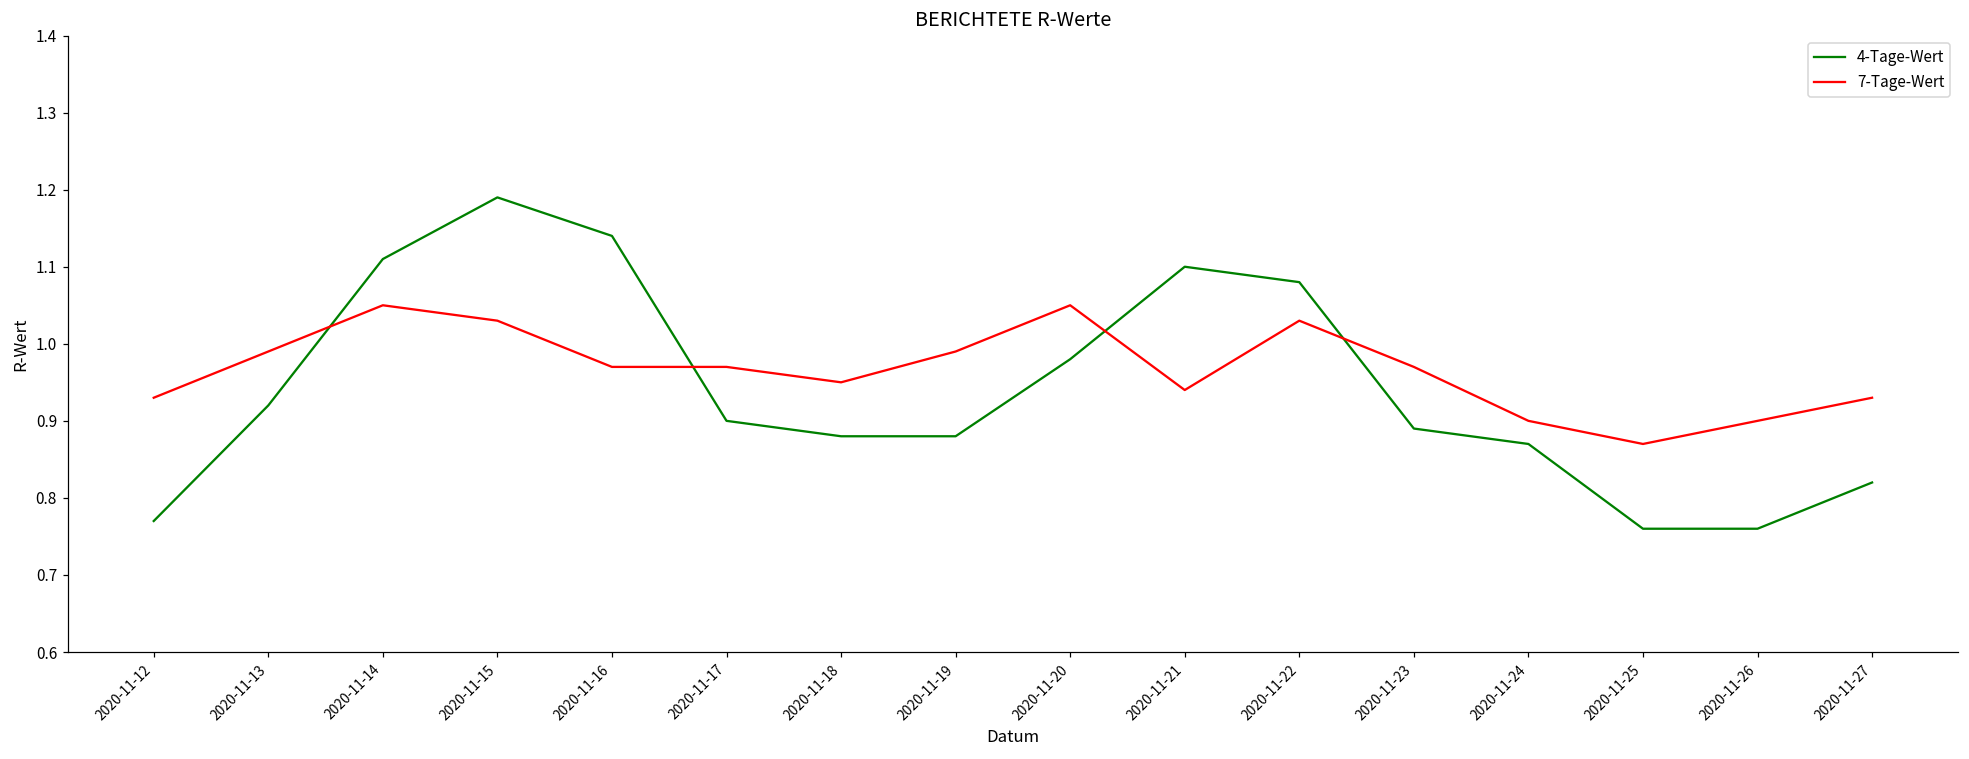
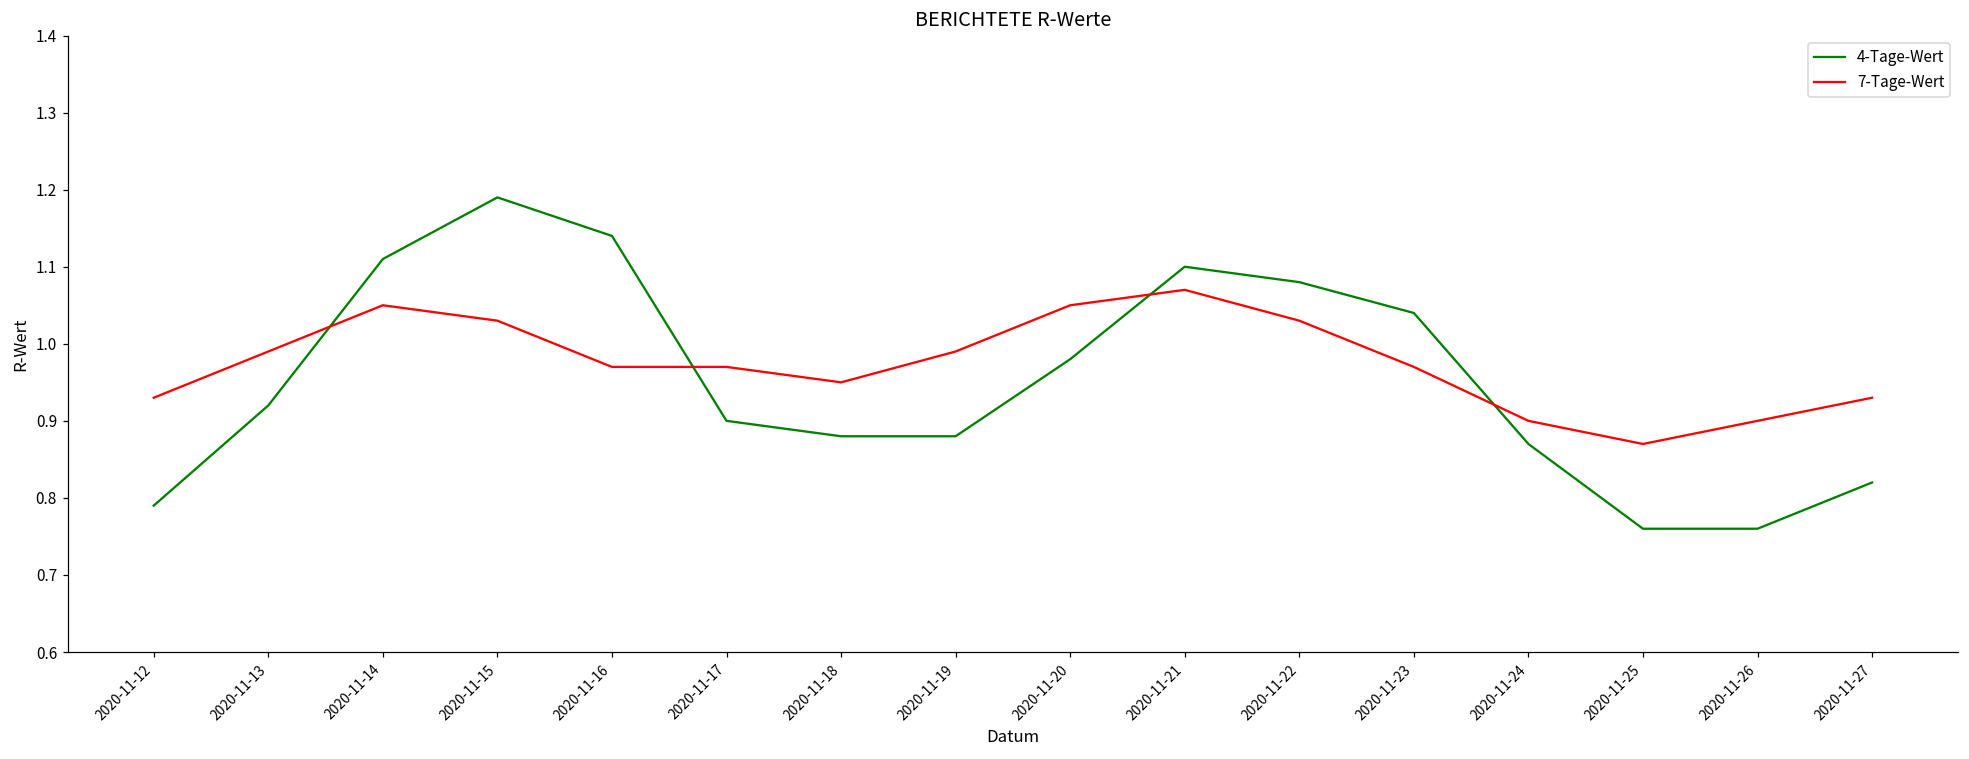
4-Tage-Wert, 2020-11-12: 0.77 -> 0.79
7-Tage-Wert, 2020-11-21: 0.94 -> 1.07
4-Tage-Wert, 2020-11-23: 0.89 -> 1.04
